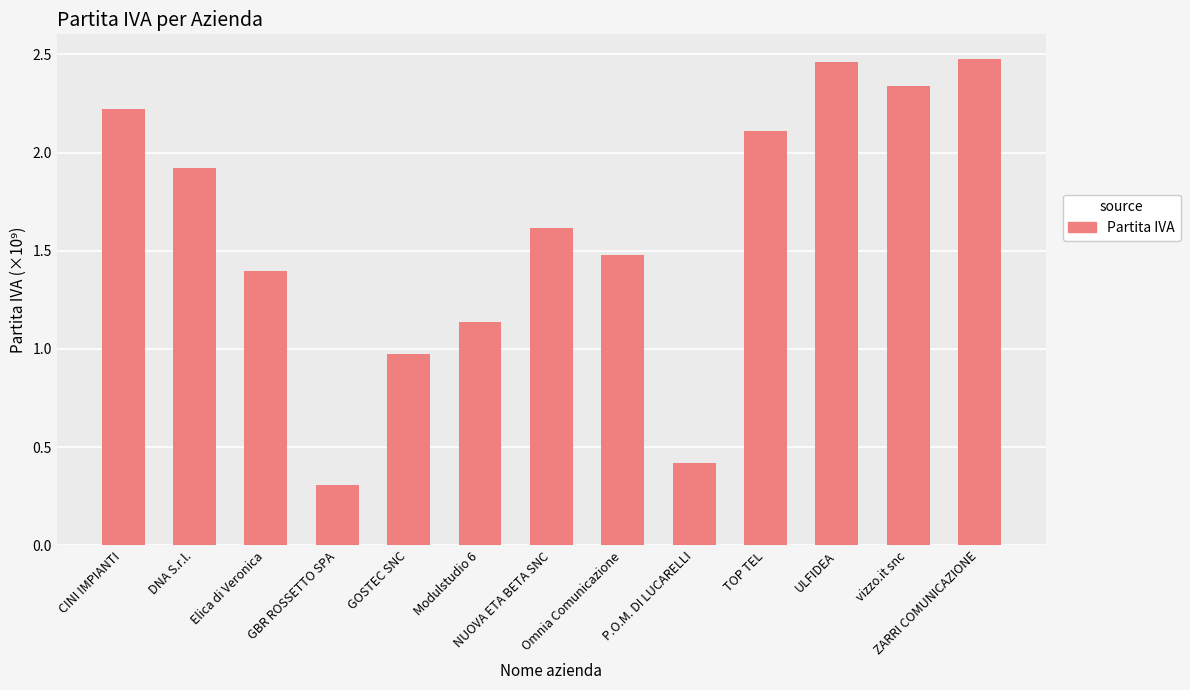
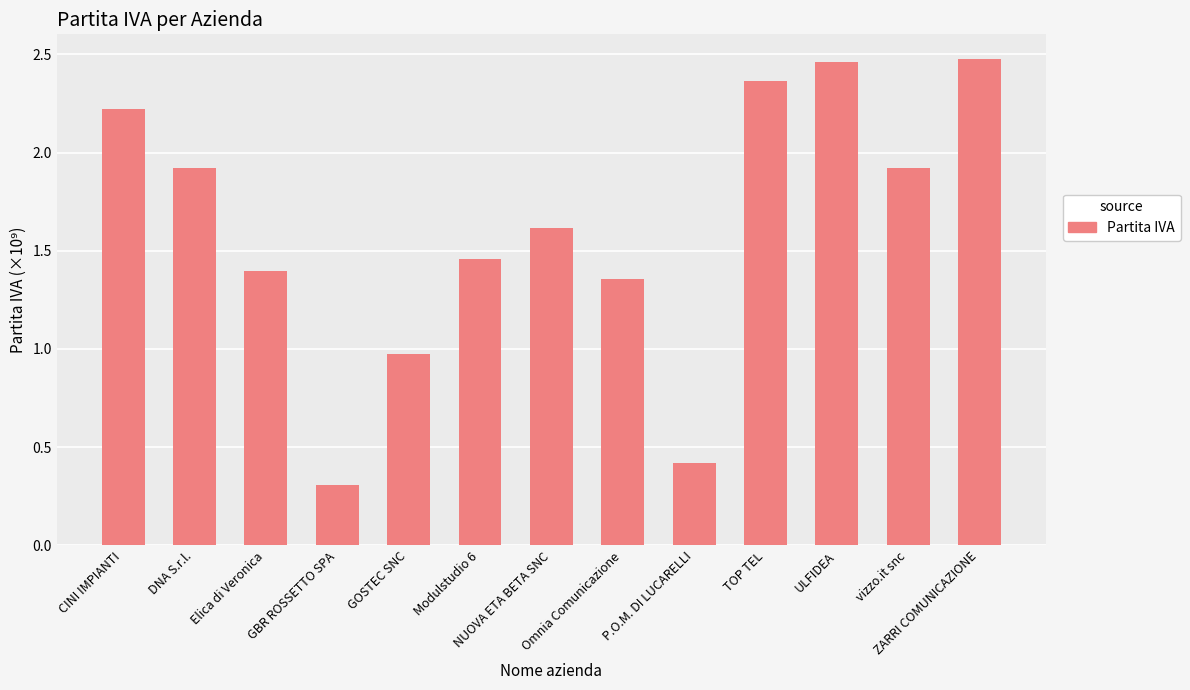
Modulstudio 6: 1.14 -> 1.46
Omnia Comunicazione: 1.48 -> 1.36
TOP TEL: 2.11 -> 2.37
vizzo.it snc: 2.34 -> 1.92
